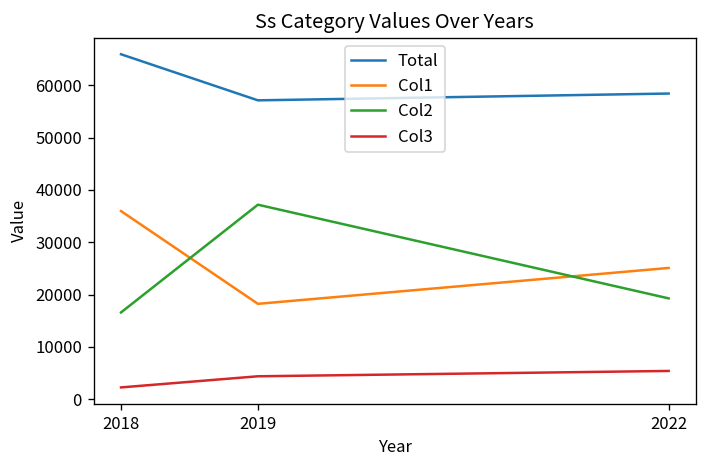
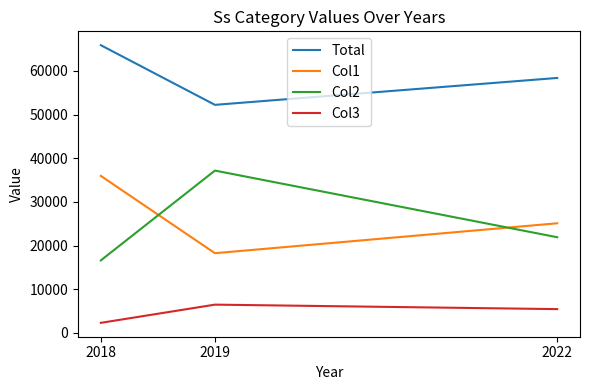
Total, 2019: 57000 -> 52000
Col3, 2019: 4000 -> 6000
Col2, 2022: 19000 -> 22000
